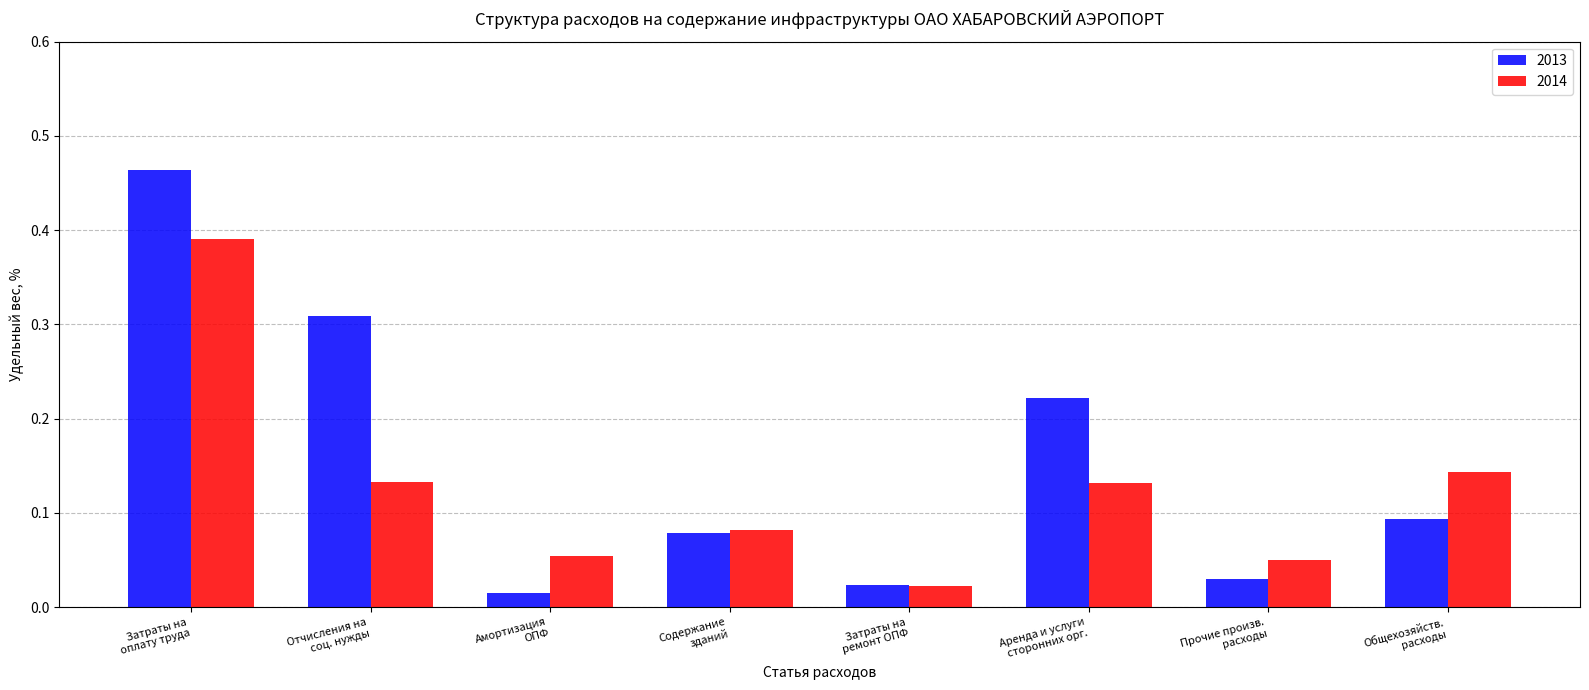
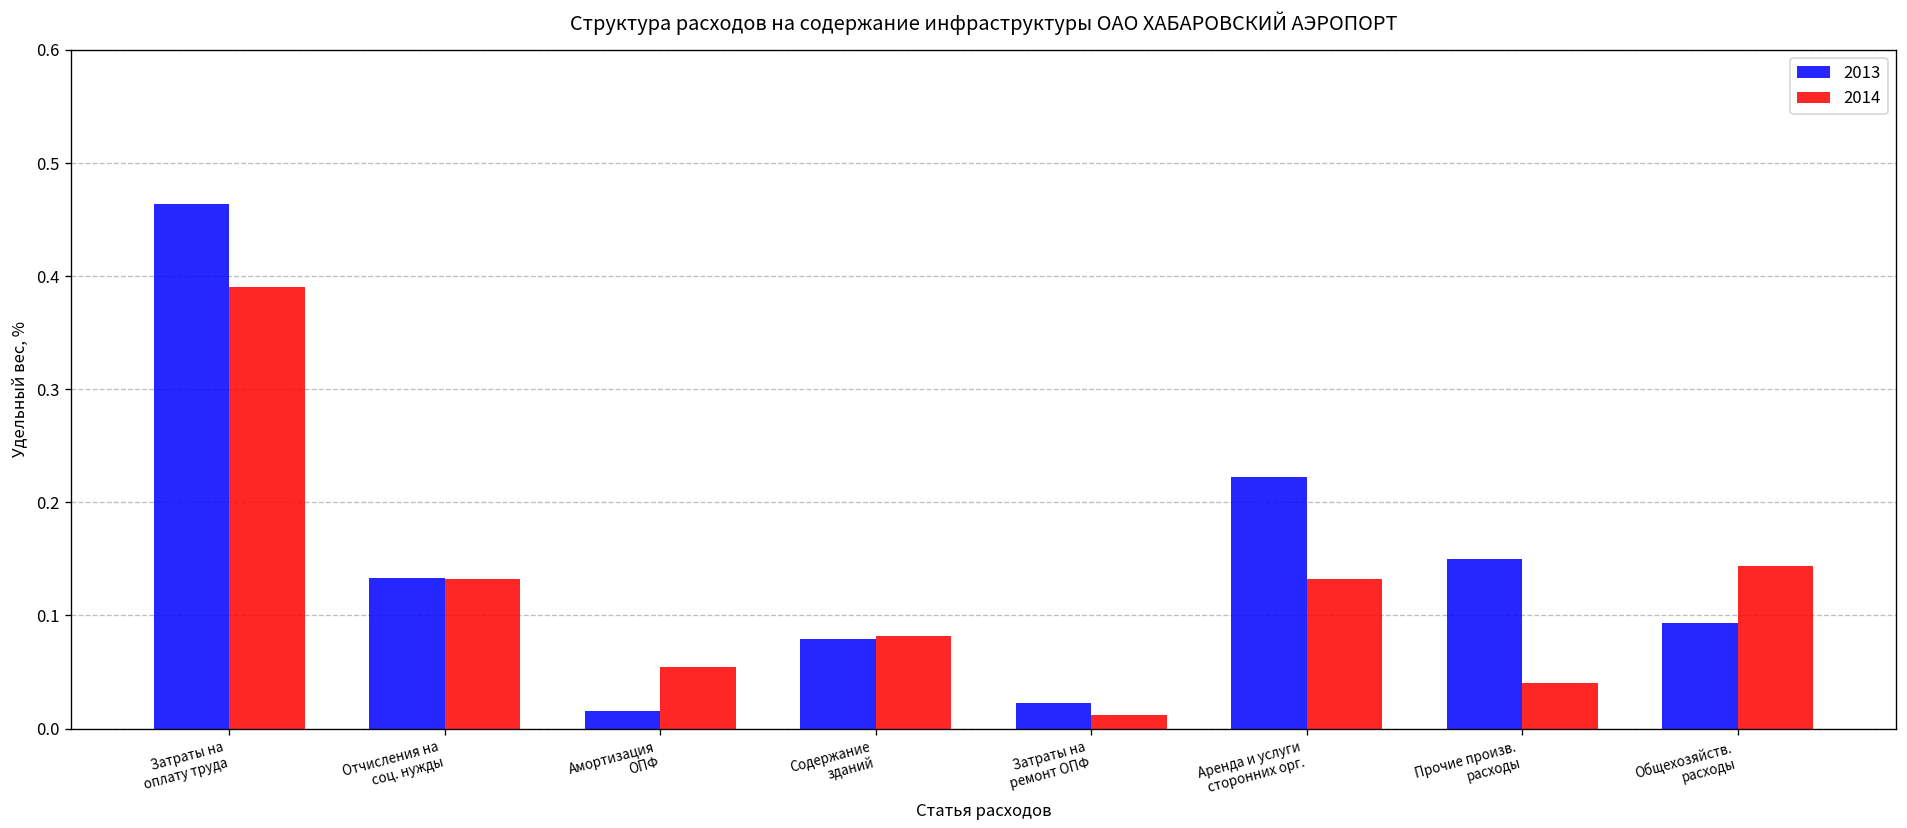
2013, Отчисления на соц. нужды: 0.31 -> 0.13
2014, Затраты на ремонт ОПФ: 0.02 -> 0.01
2013, Прочие произв. расходы: 0.03 -> 0.15
2014, Прочие произв. расходы: 0.05 -> 0.04
